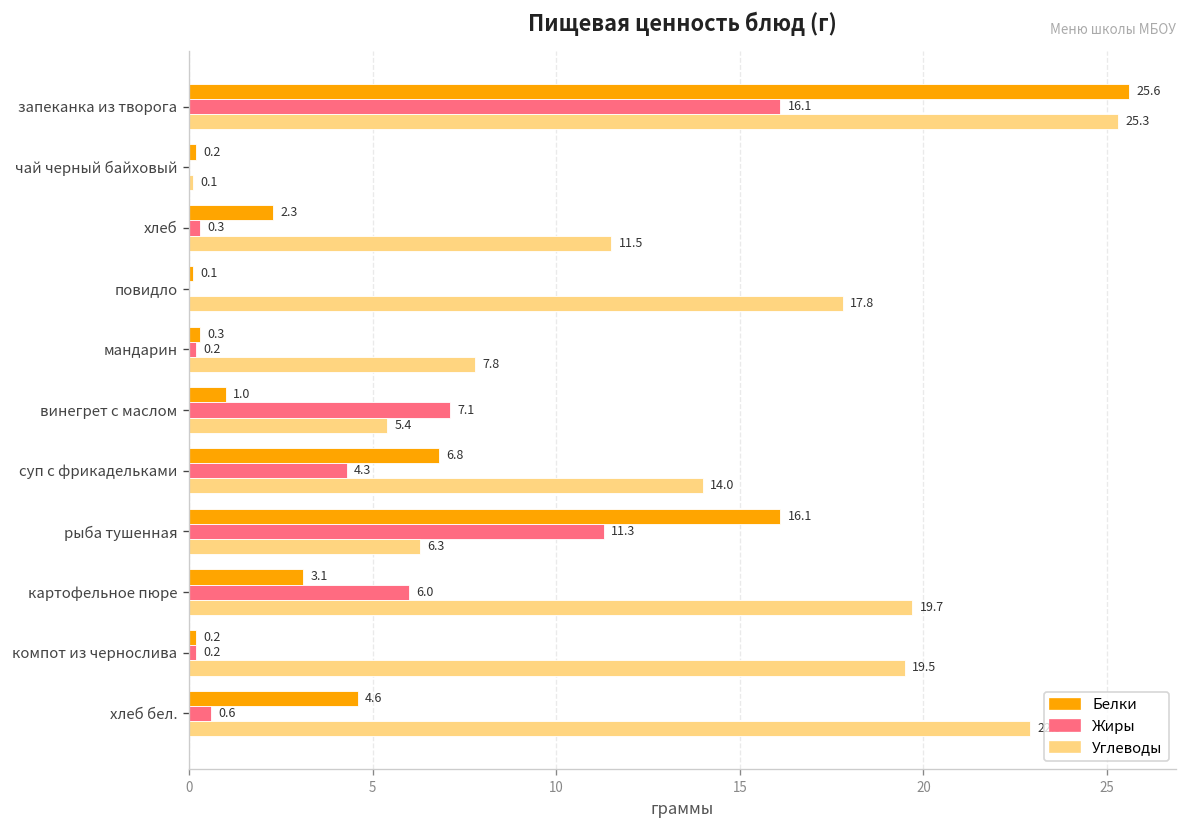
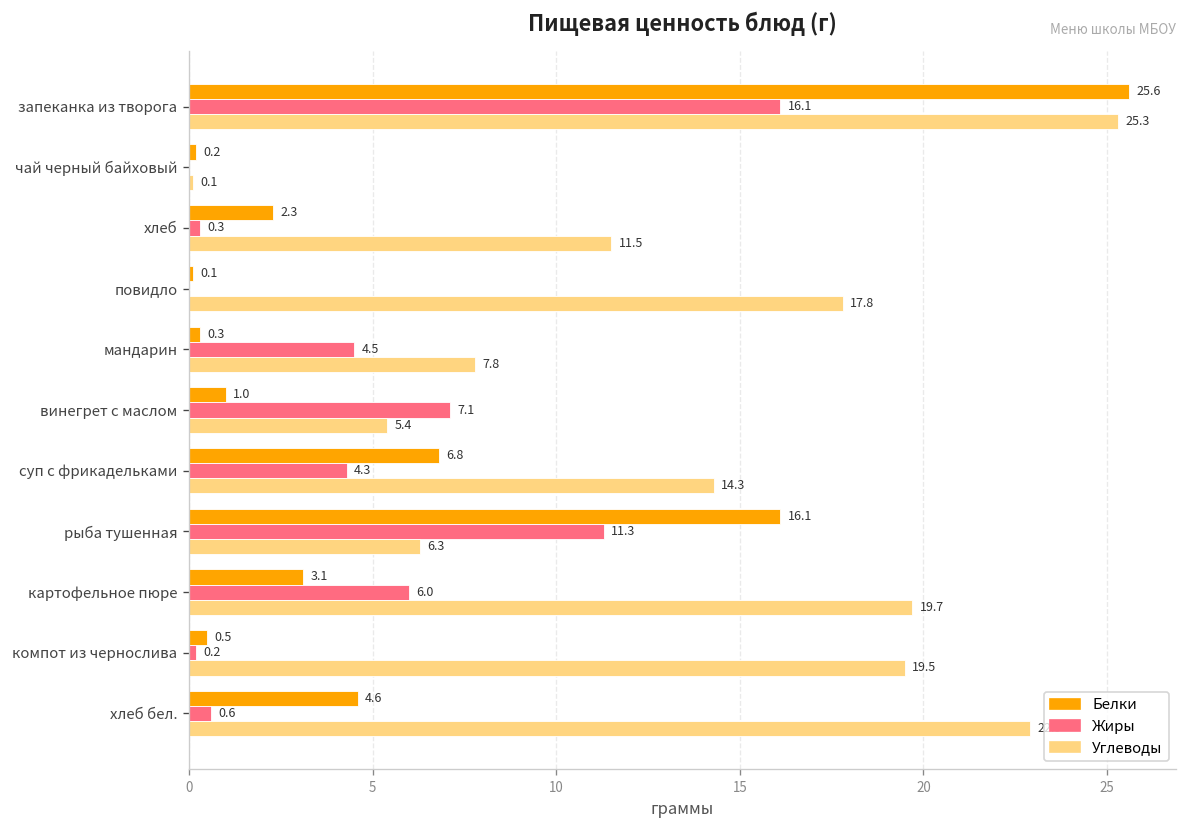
Жиры, мандарин: 0.2 -> 4.5
Углеводы, суп с фрикадельками: 14.0 -> 14.3
Белки, компот из чернослива: 0.2 -> 0.5
